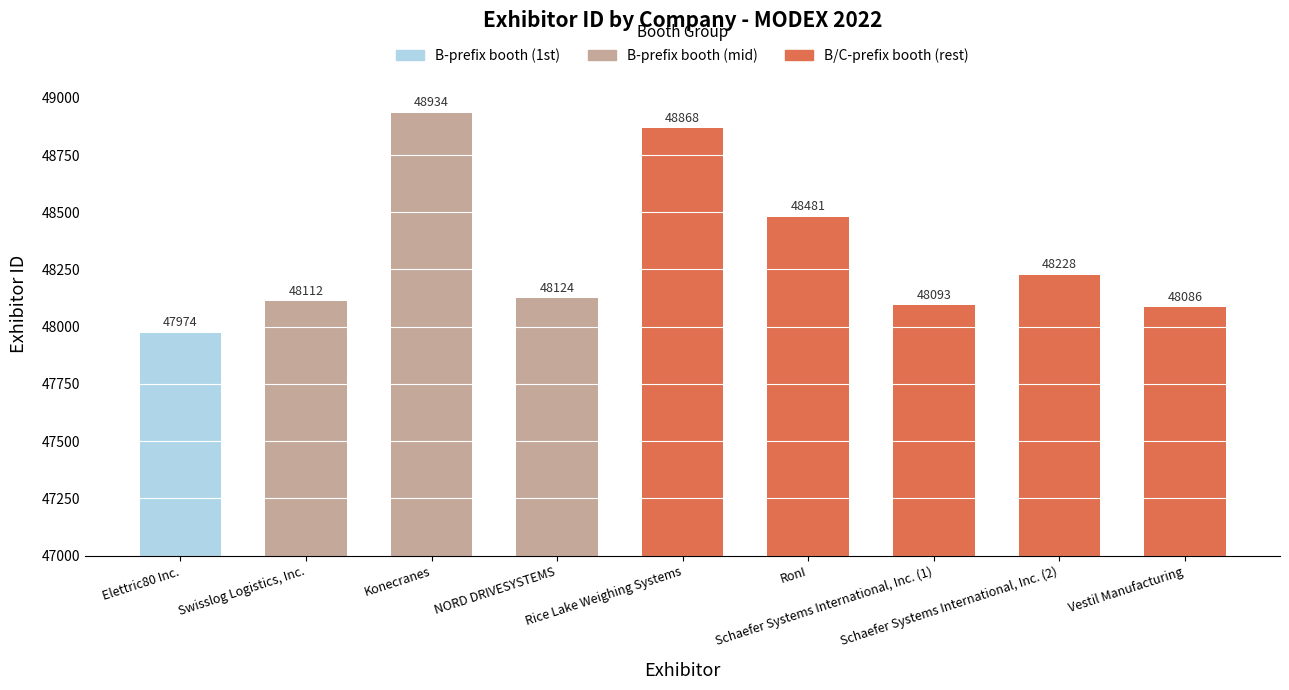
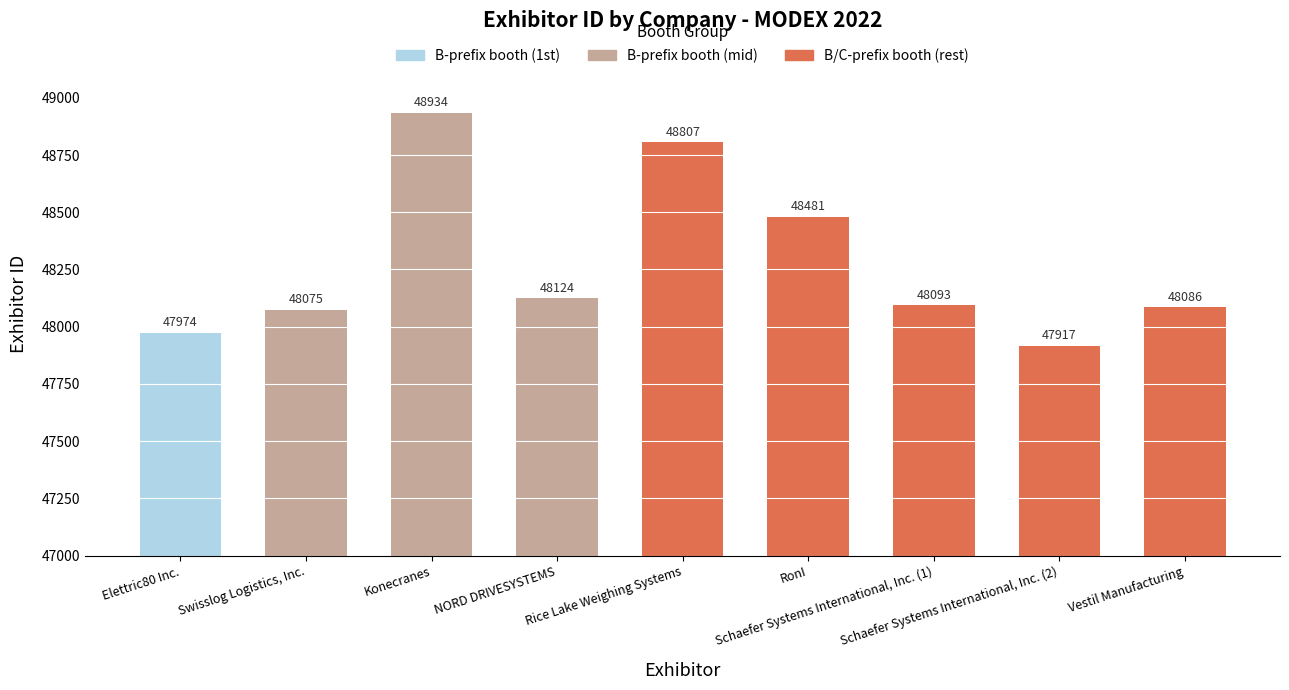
Swisslog Logistics, Inc.: 48112 -> 48075
Rice Lake Weighing Systems: 48868 -> 48807
Schaefer Systems International, Inc. (2): 48228 -> 47917
